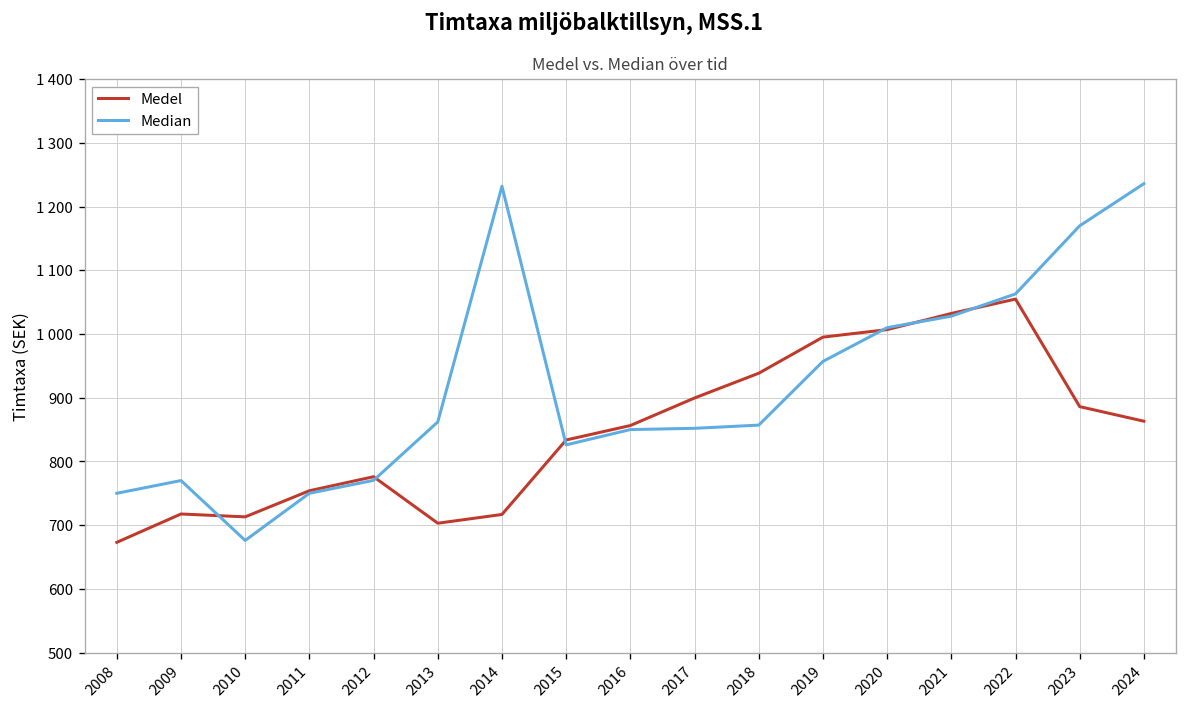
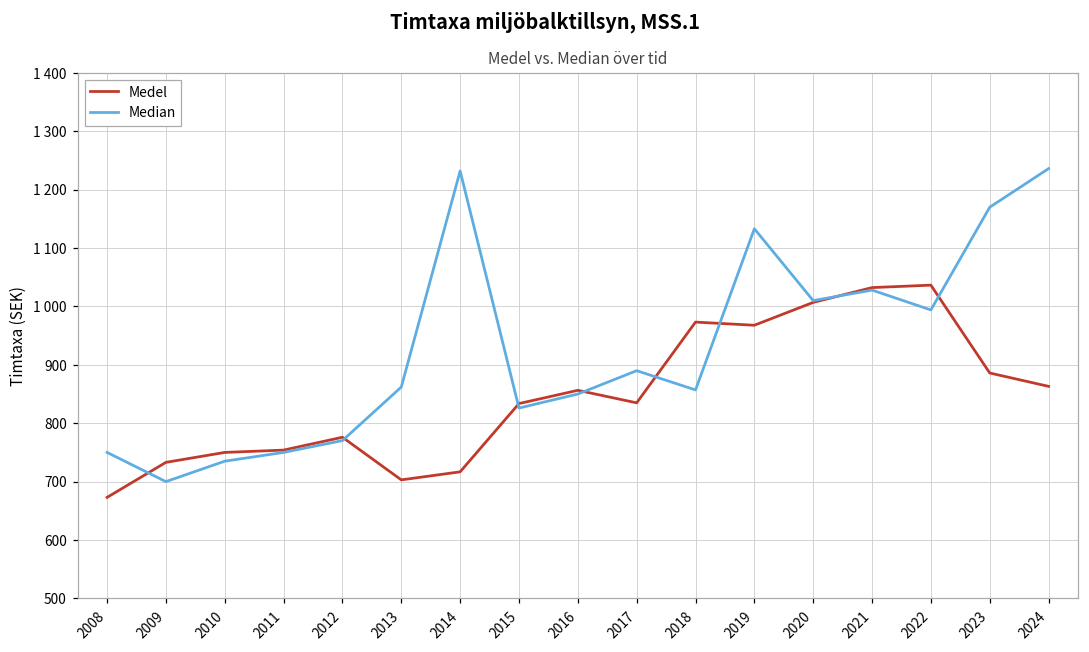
Medel, 2009: 720 -> 730
Median, 2009: 770 -> 700
Medel, 2010: 710 -> 750
Median, 2010: 680 -> 740
Medel, 2017: 900 -> 830
Median, 2017: 850 -> 890
Medel, 2018: 940 -> 970
Medel, 2019: 1000 -> 970
Median, 2019: 960 -> 1130
Medel, 2022: 1050 -> 1040
Median, 2022: 1060 -> 990
